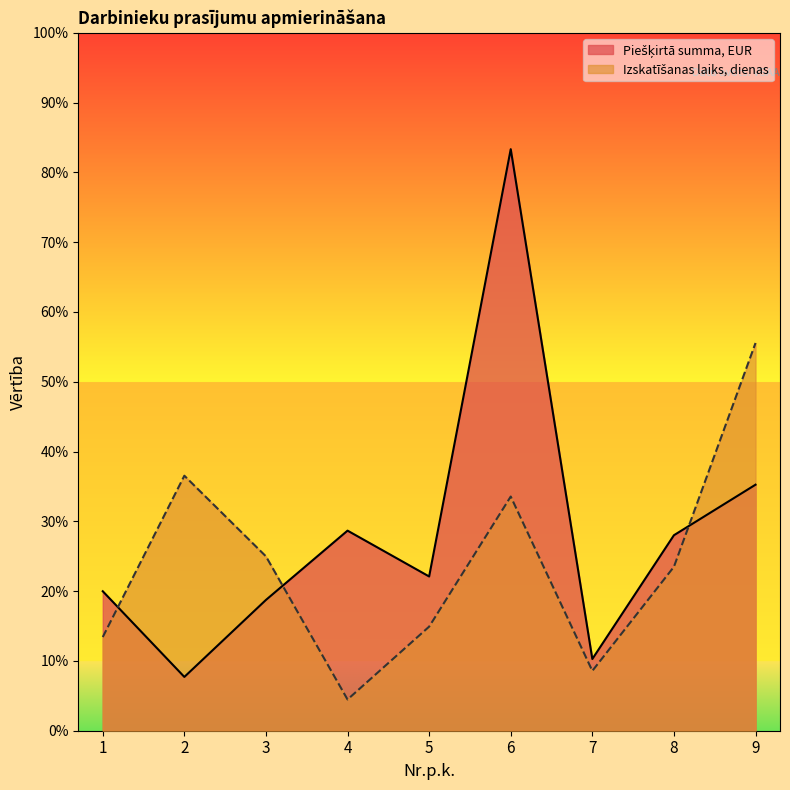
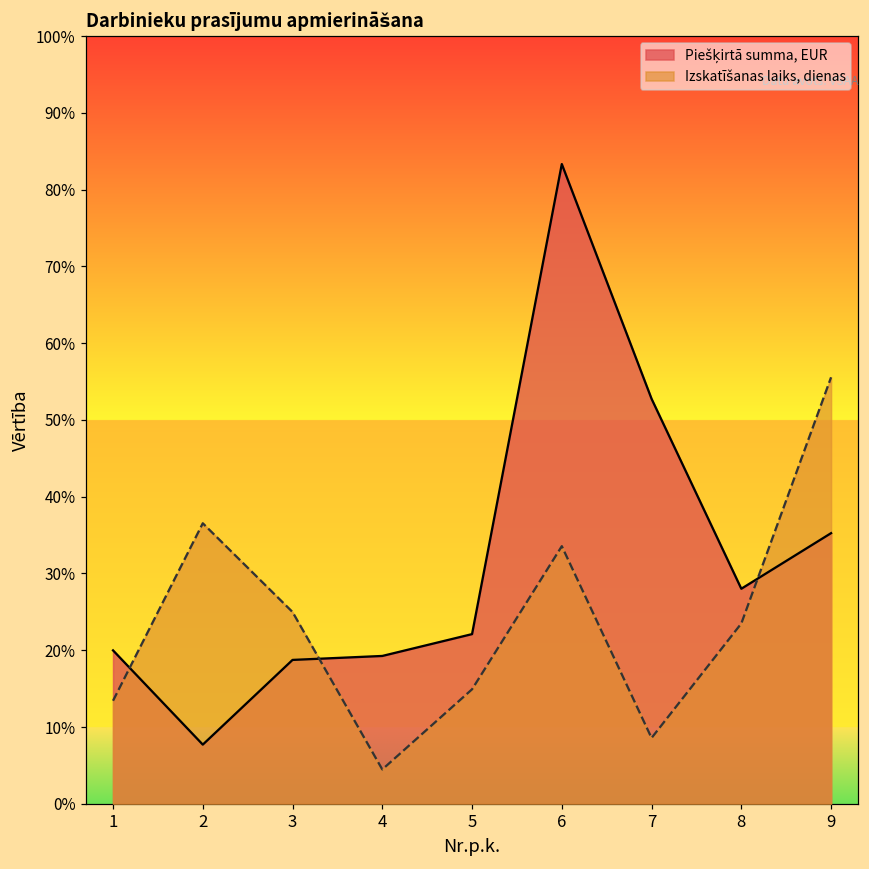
Piešķirtā summa, EUR, 4: 29% -> 19%
Piešķirtā summa, EUR, 7: 10% -> 53%
